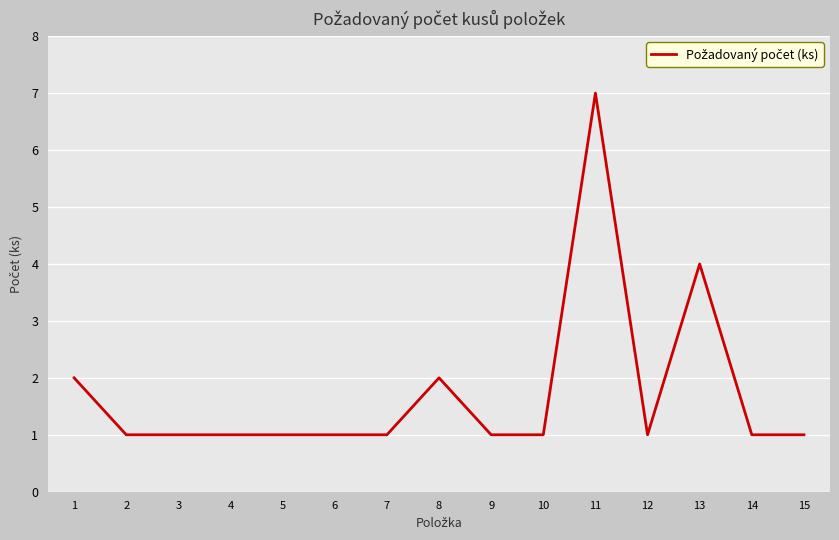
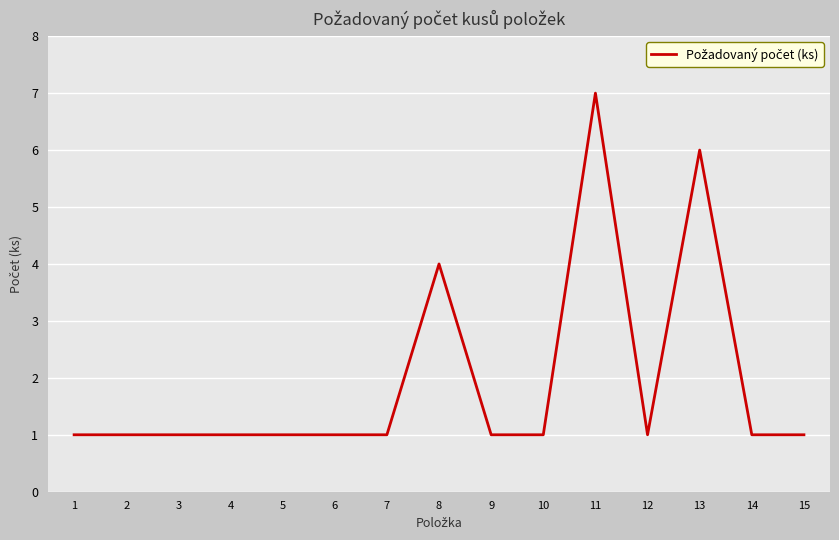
1: 2 -> 1
8: 2 -> 4
13: 4 -> 6
